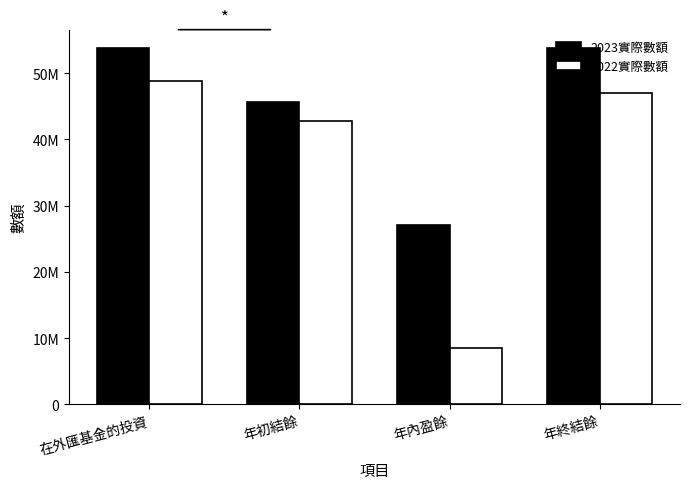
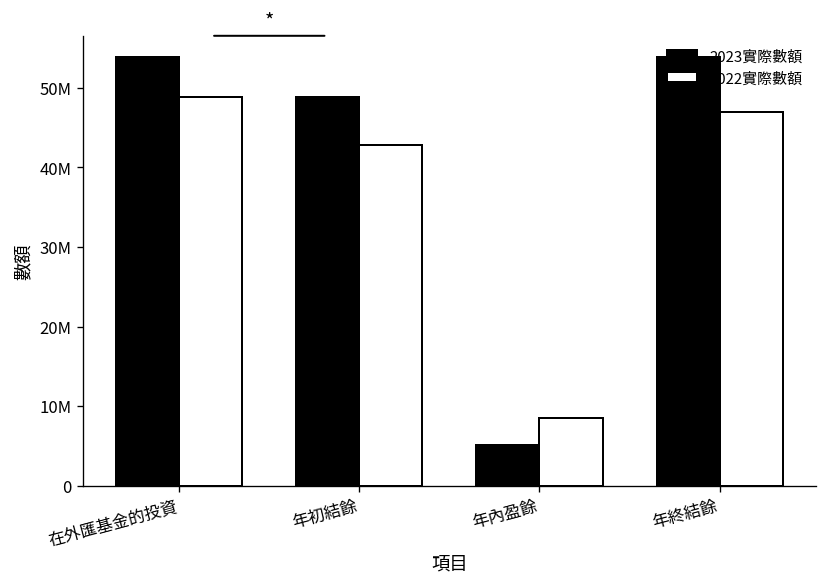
2023實際數額, 年初結餘: 46000000 -> 49000000
2023實際數額, 年內盈餘: 27000000 -> 5000000
